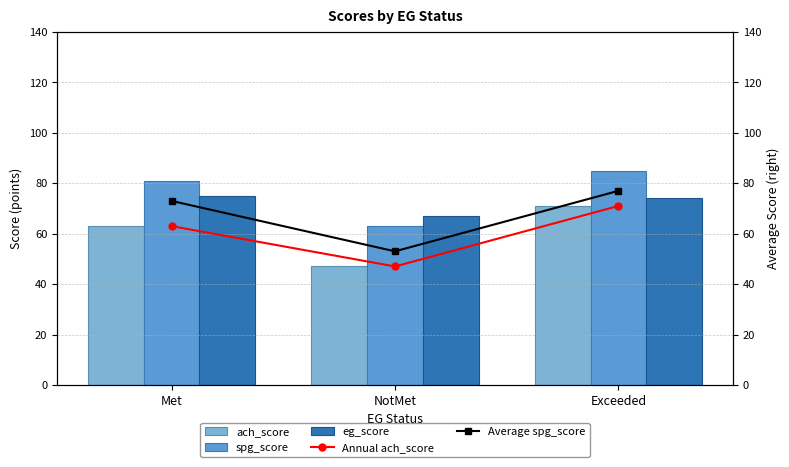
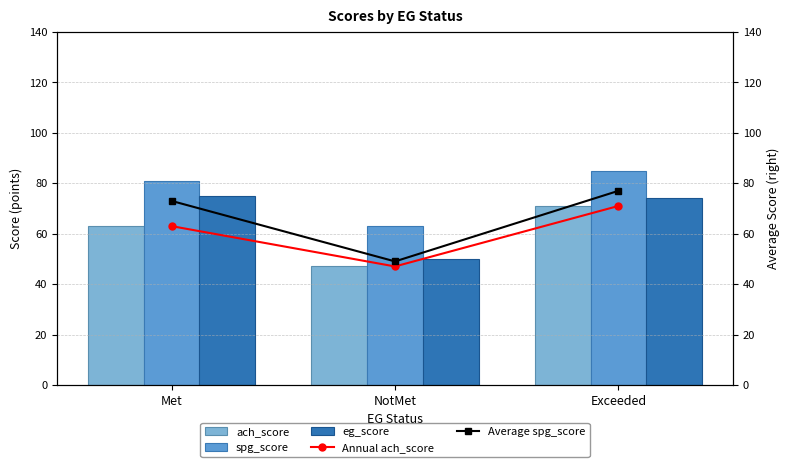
eg_score, NotMet: 67 -> 50
Average spg_score, NotMet: 53 -> 49
